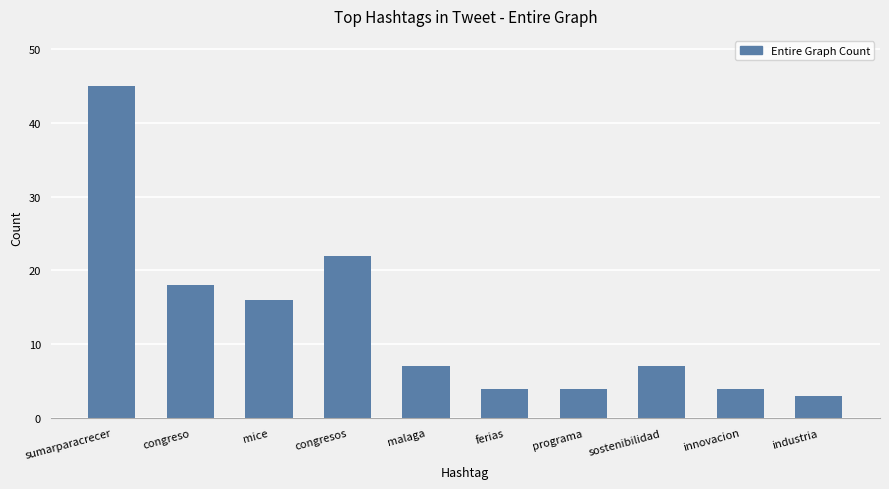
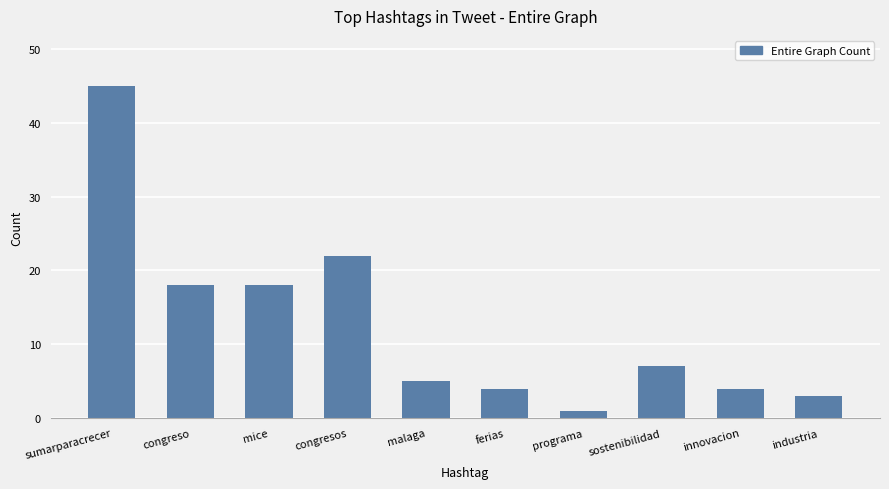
mice: 16 -> 18
malaga: 7 -> 5
programa: 4 -> 1
